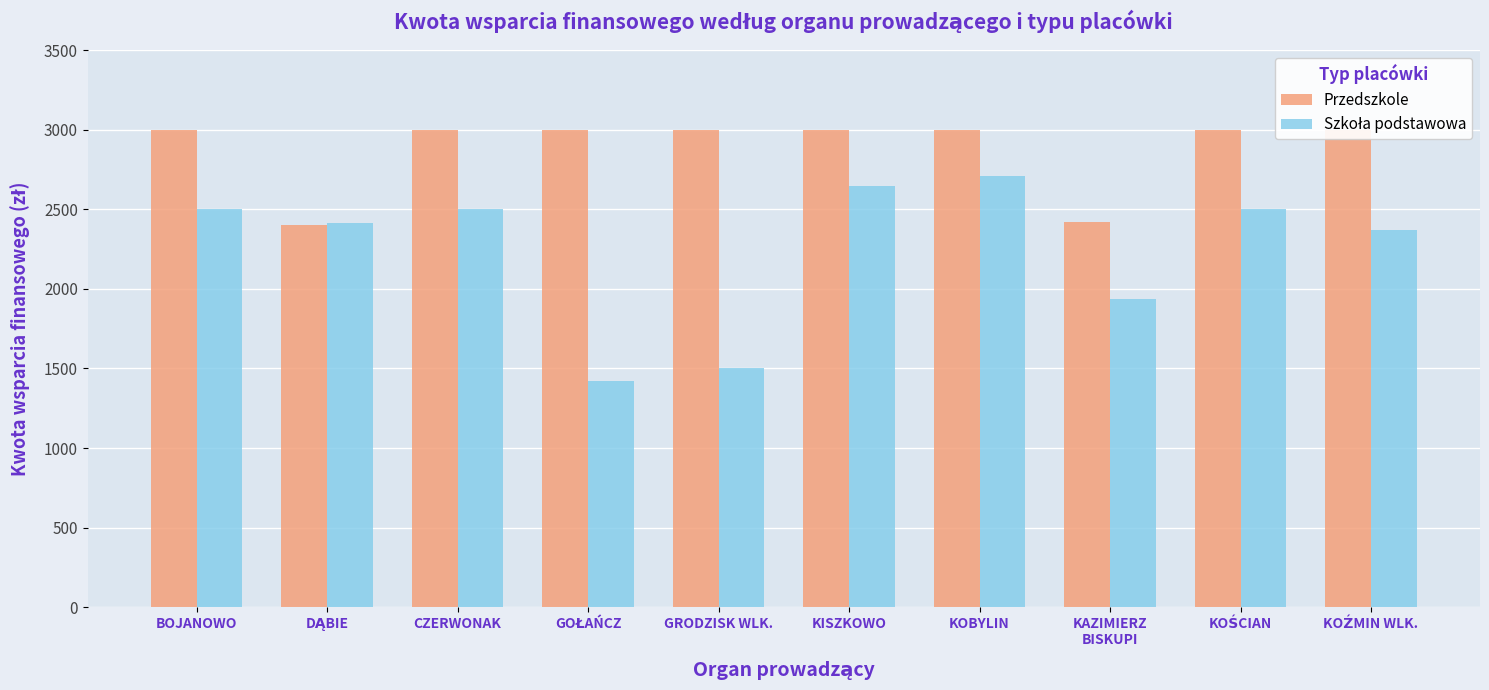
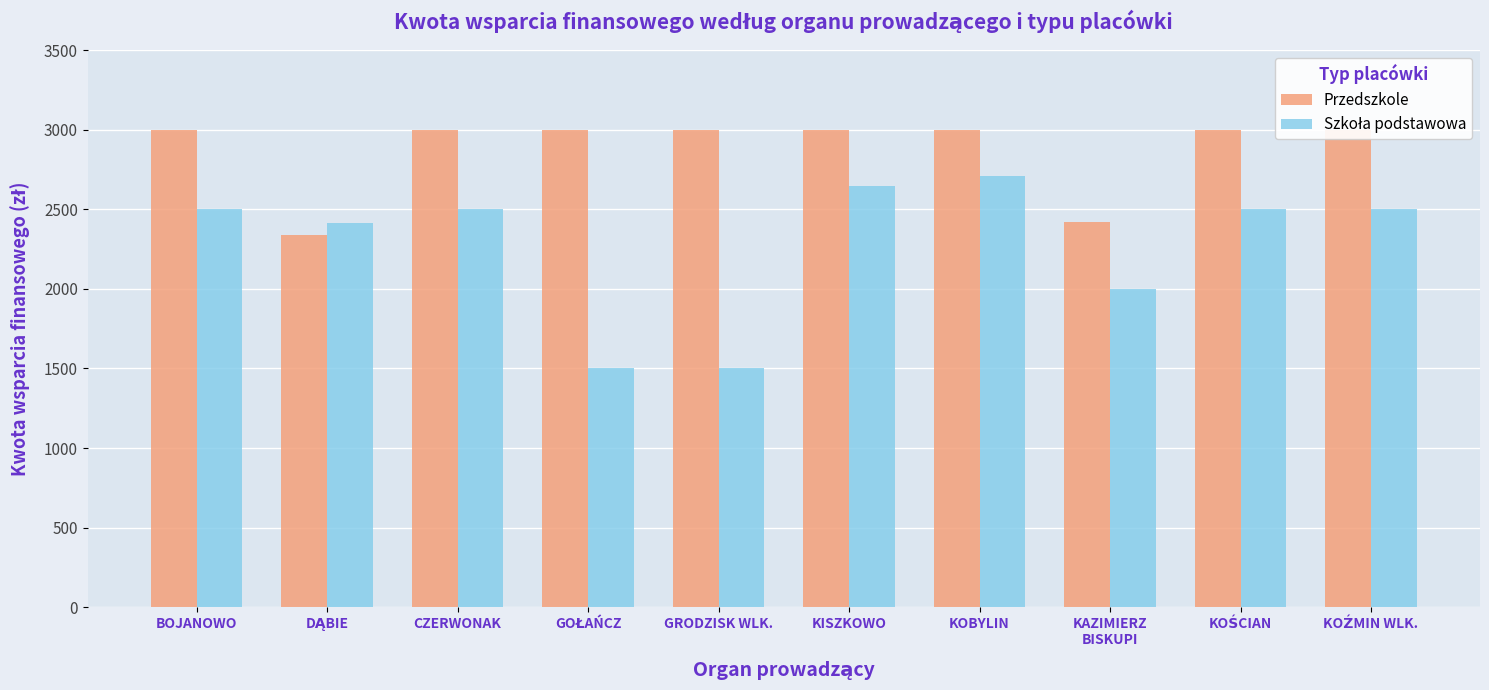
Przedszkole, DĄBIE: 2400 -> 2340
Szkoła podstawowa, GOŁAŃCZ: 1420 -> 1500
Szkoła podstawowa, KAZIMIERZ BISKUPI: 1940 -> 2000
Szkoła podstawowa, KOŹMIN WLK.: 2370 -> 2500
